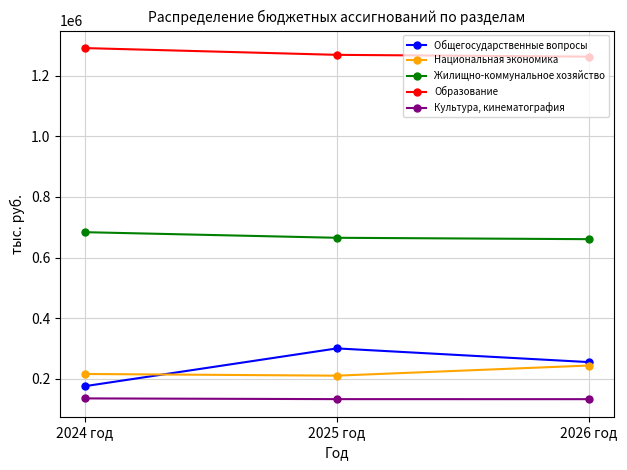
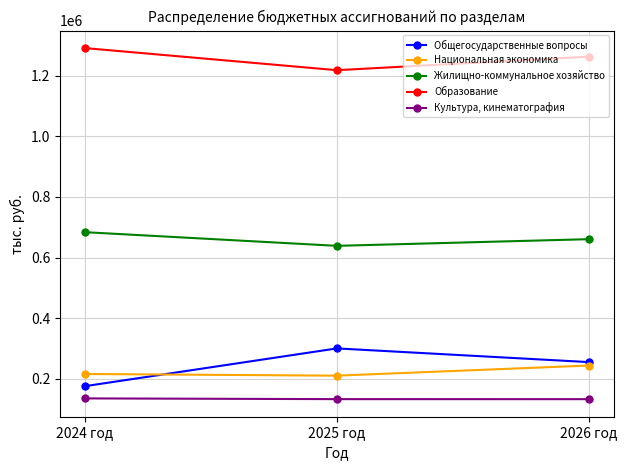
Жилищно-коммунальное хозяйство, 2025 год: 670000 -> 640000
Образование, 2025 год: 1270000 -> 1220000
